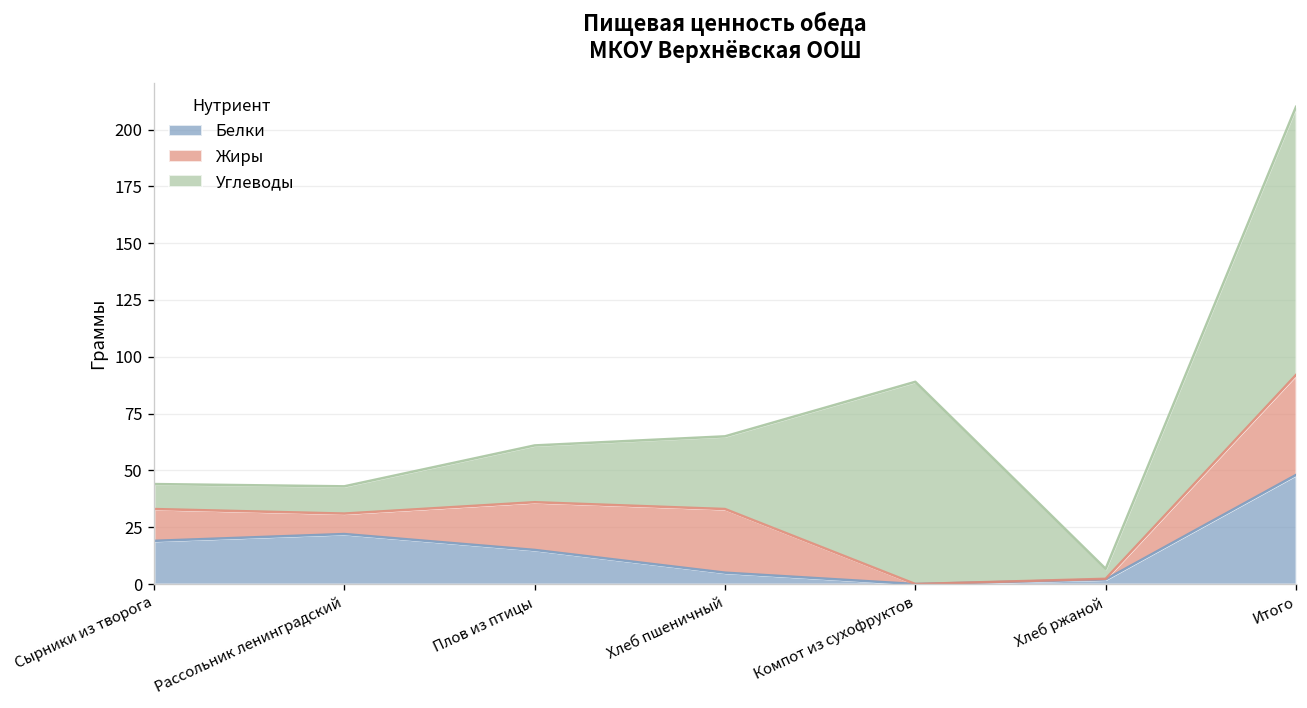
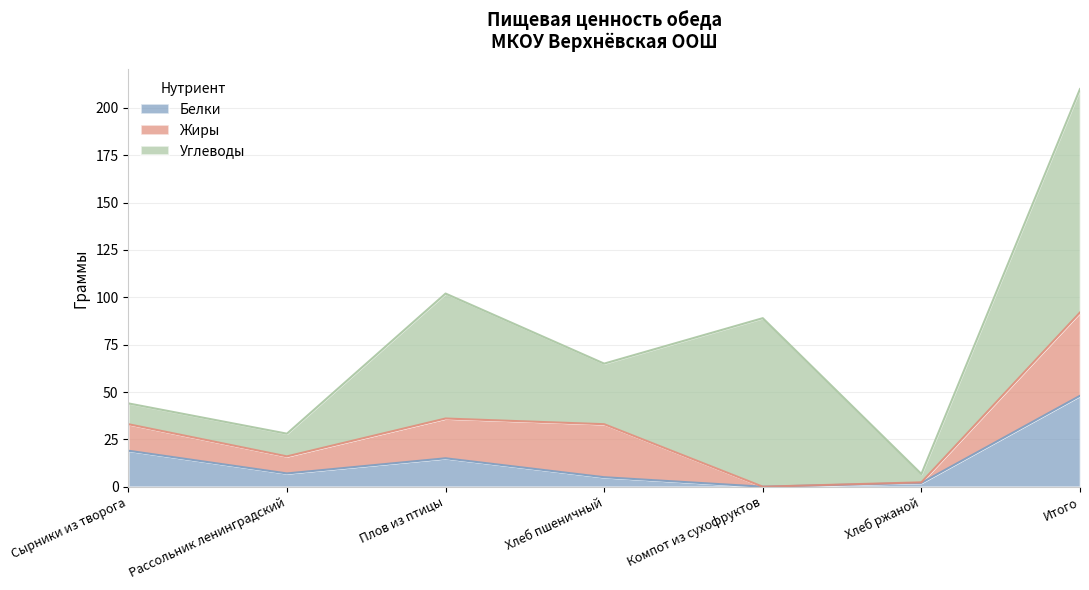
Белки, Рассольник ленинградский: 22 -> 7
Углеводы, Плов из птицы: 25 -> 66
